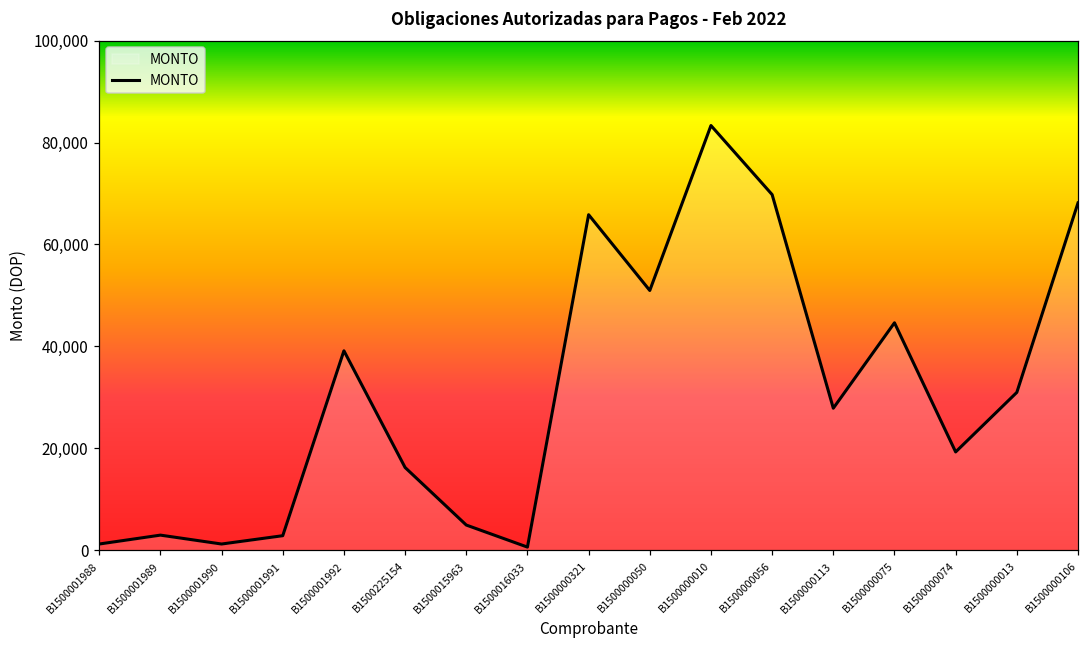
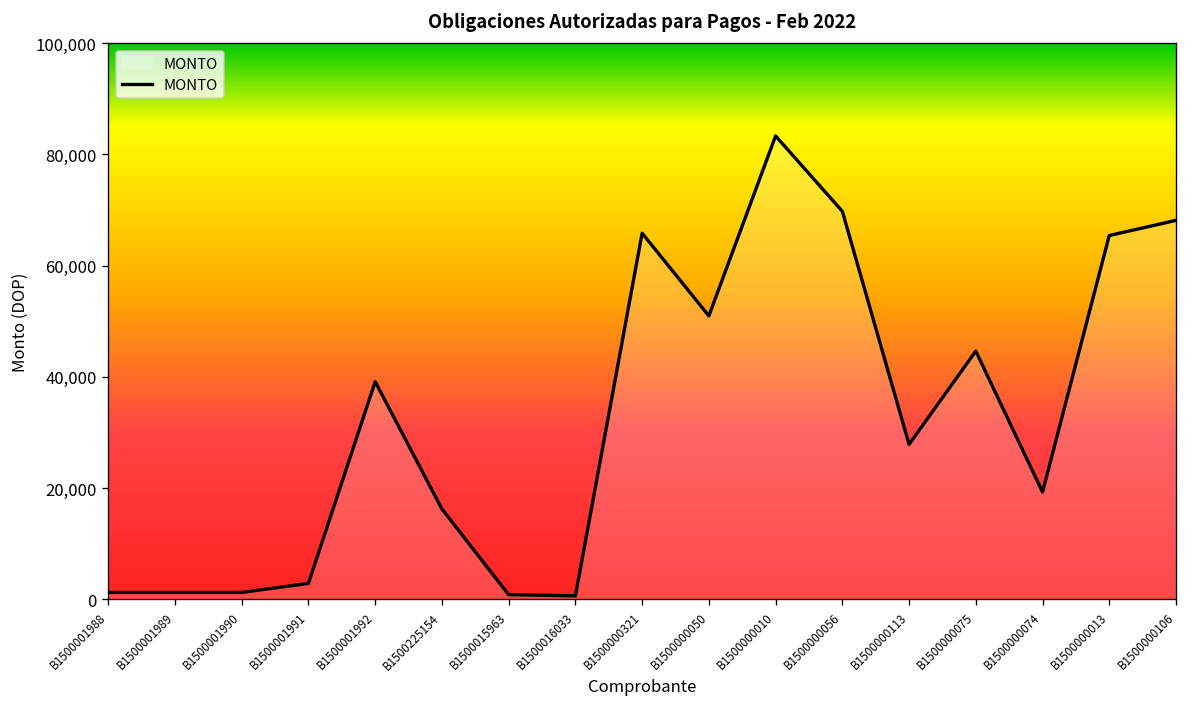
B1500001989: 3,000 -> 1,000
B1500015963: 5,000 -> 1,000
B1500000013: 31,000 -> 65,000
